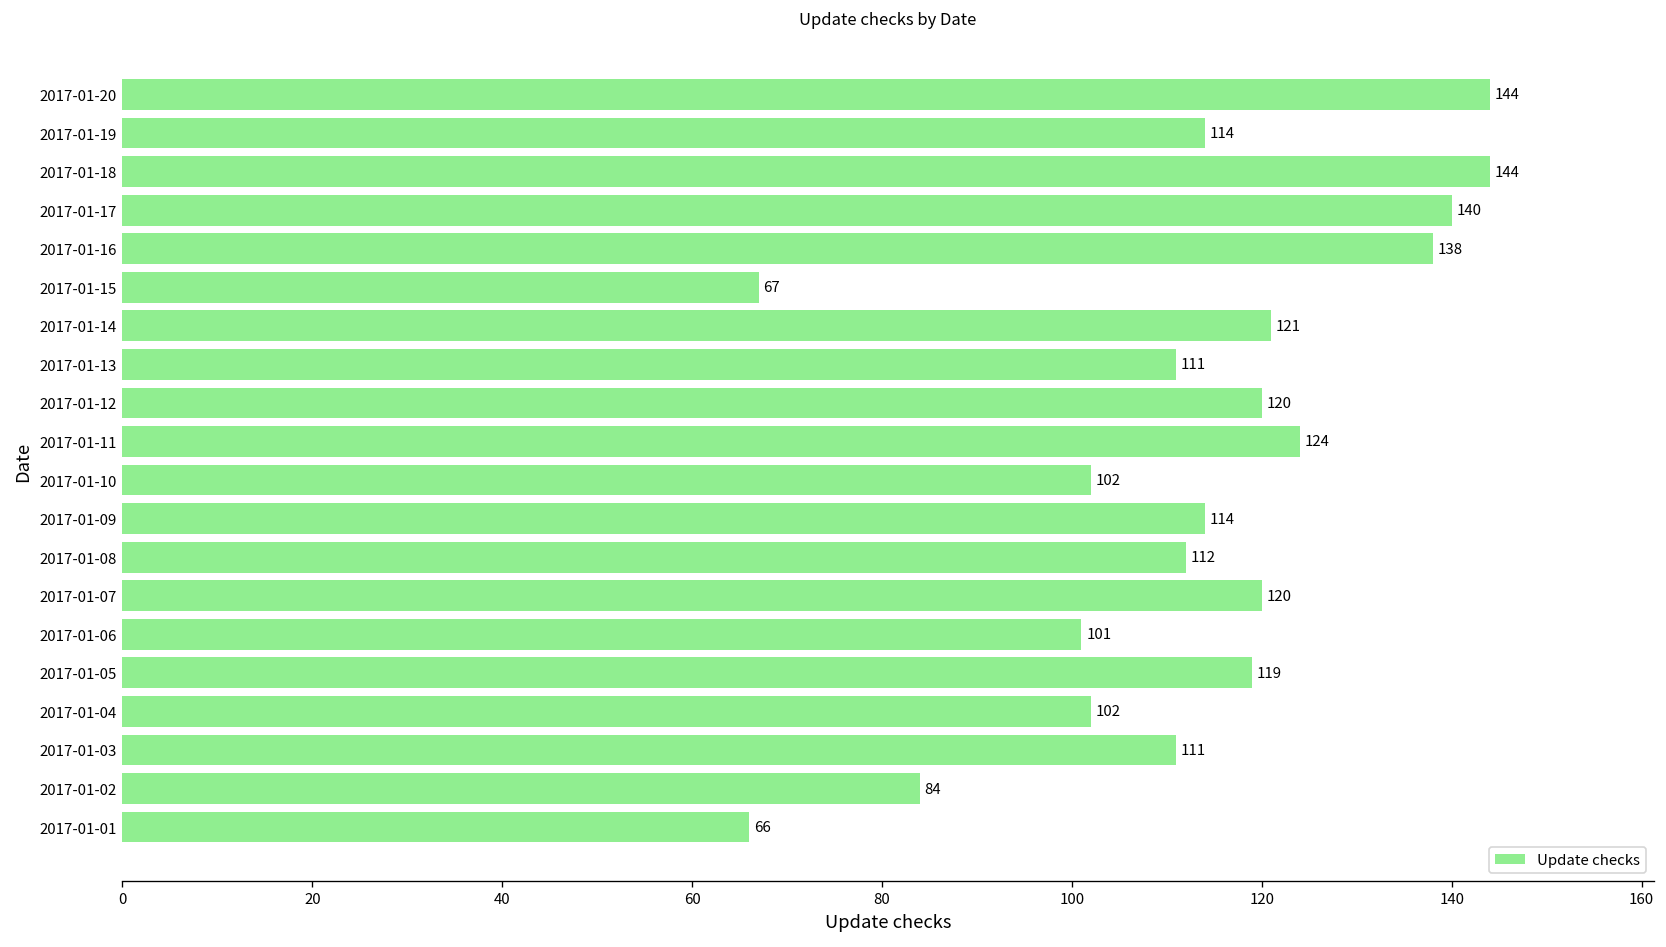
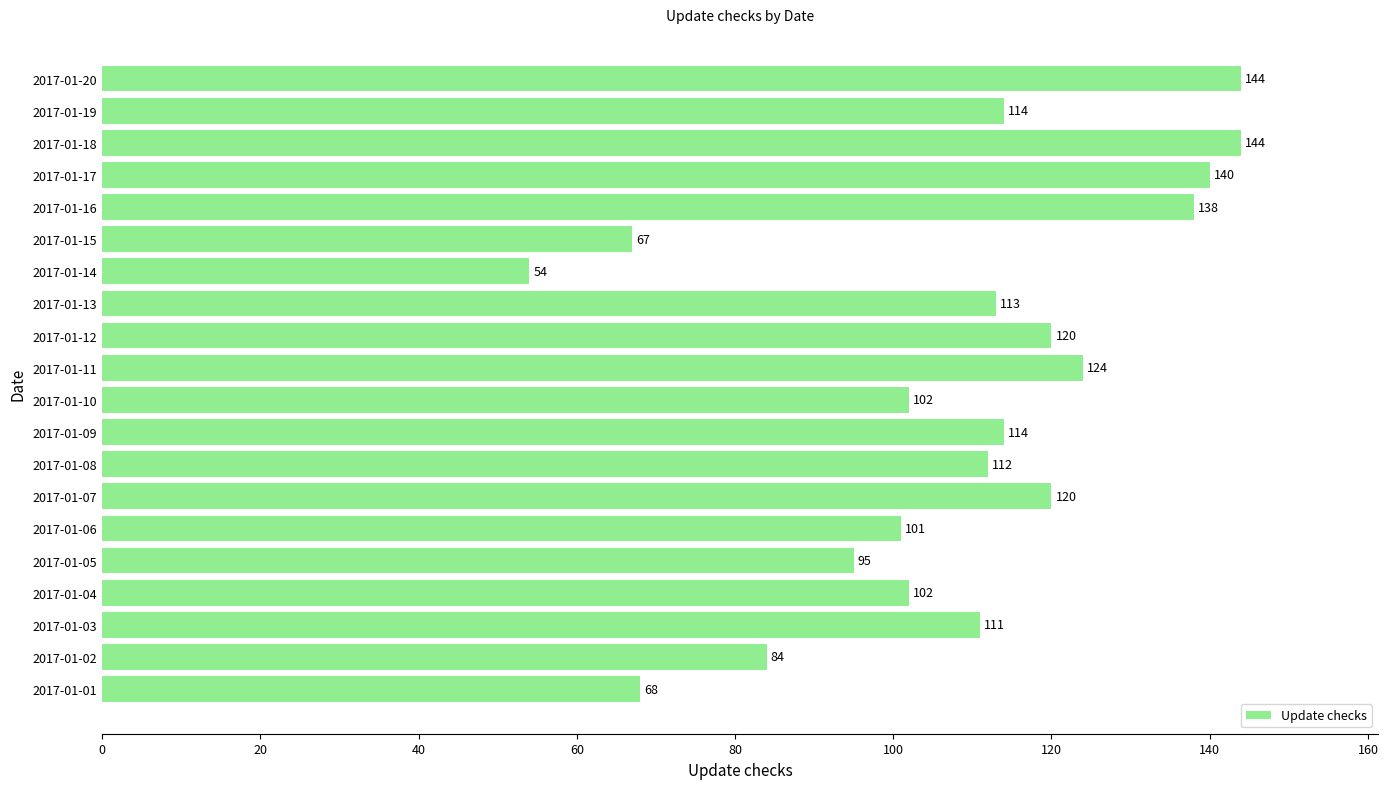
2017-01-14: 121 -> 54
2017-01-13: 111 -> 113
2017-01-05: 119 -> 95
2017-01-01: 66 -> 68
